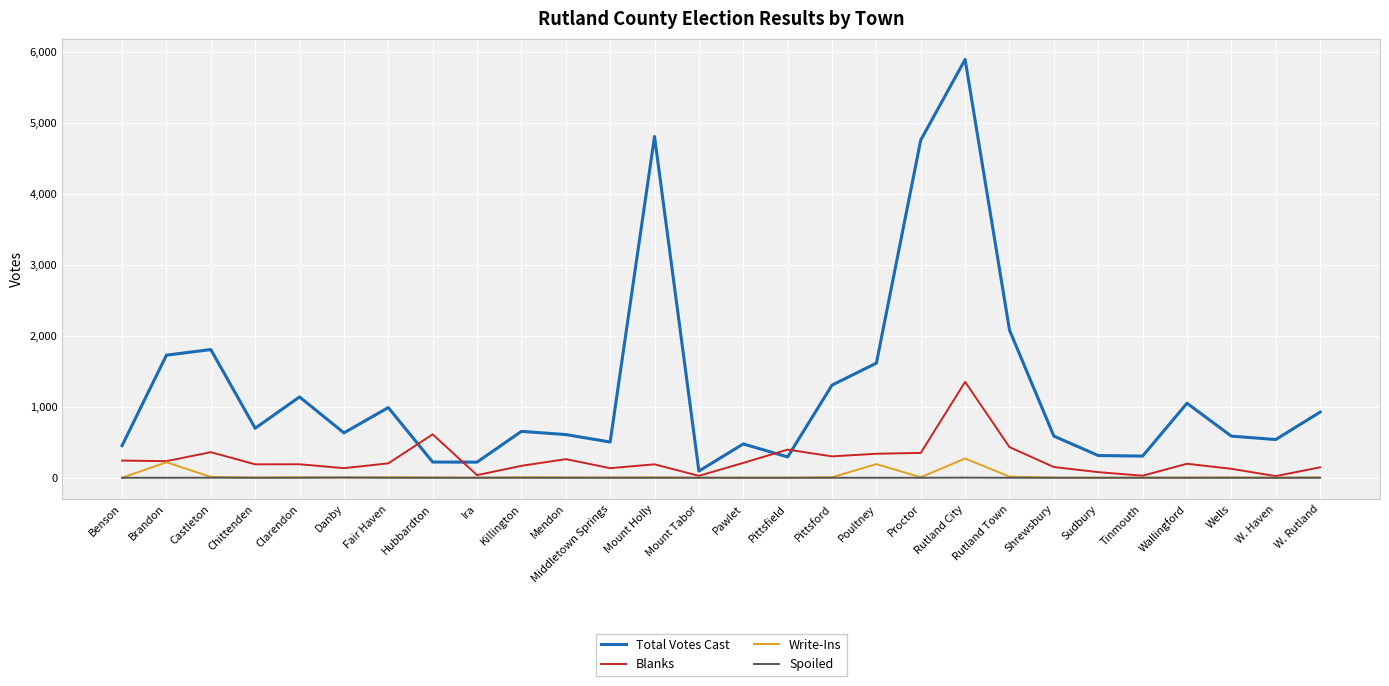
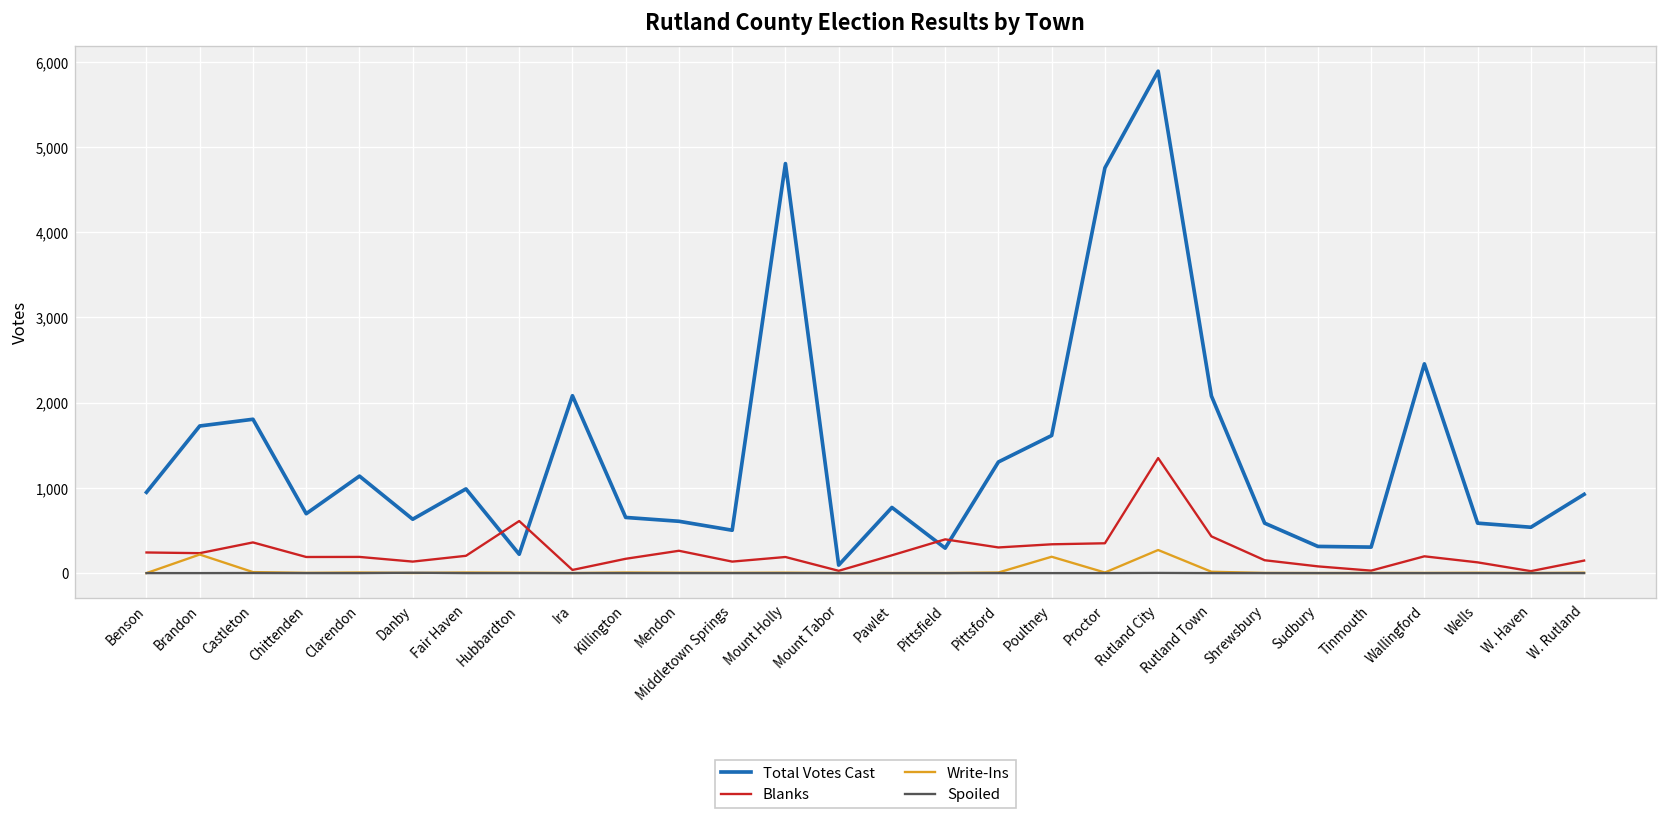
Total Votes Cast, Benson: 500 -> 900
Total Votes Cast, Ira: 200 -> 2,100
Total Votes Cast, Pawlet: 500 -> 800
Total Votes Cast, Wallingford: 1,000 -> 2,500
